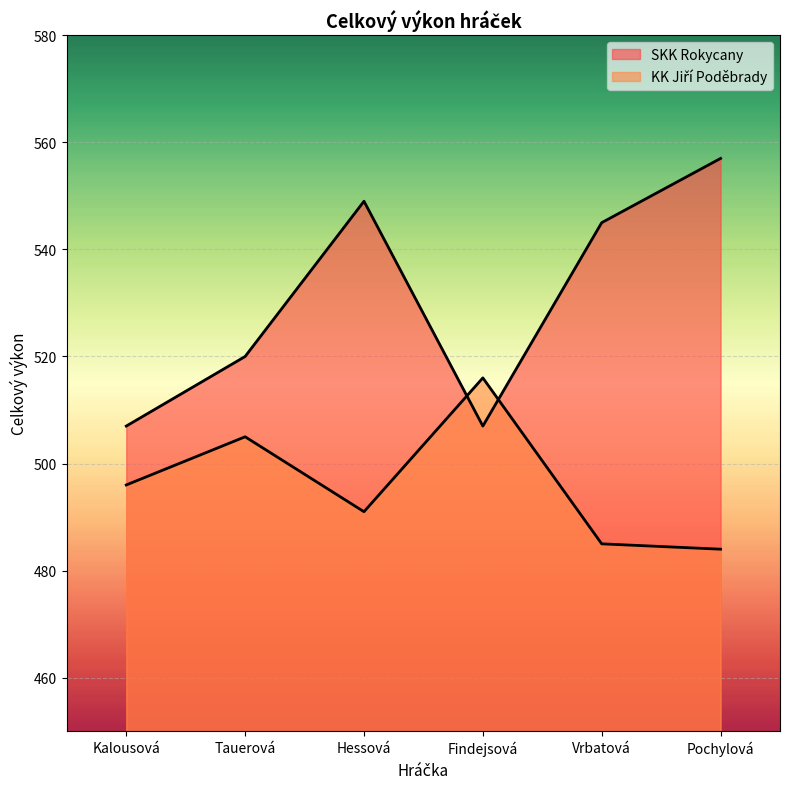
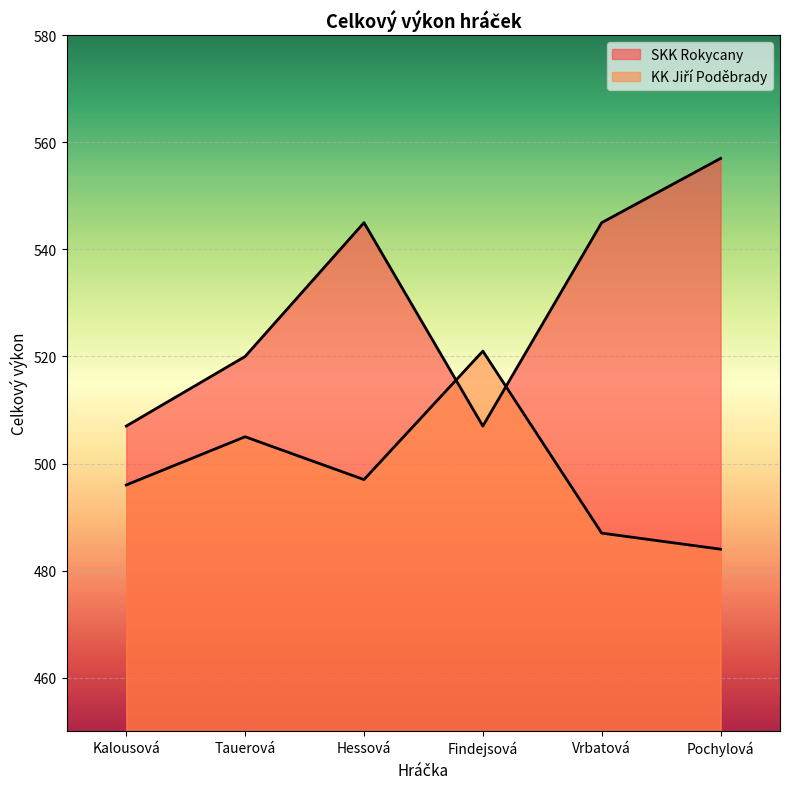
SKK Rokycany, Hessová: 549 -> 545
KK Jiří Poděbrady, Hessová: 491 -> 497
KK Jiří Poděbrady, Findejsová: 516 -> 521
KK Jiří Poděbrady, Vrbatová: 485 -> 487
